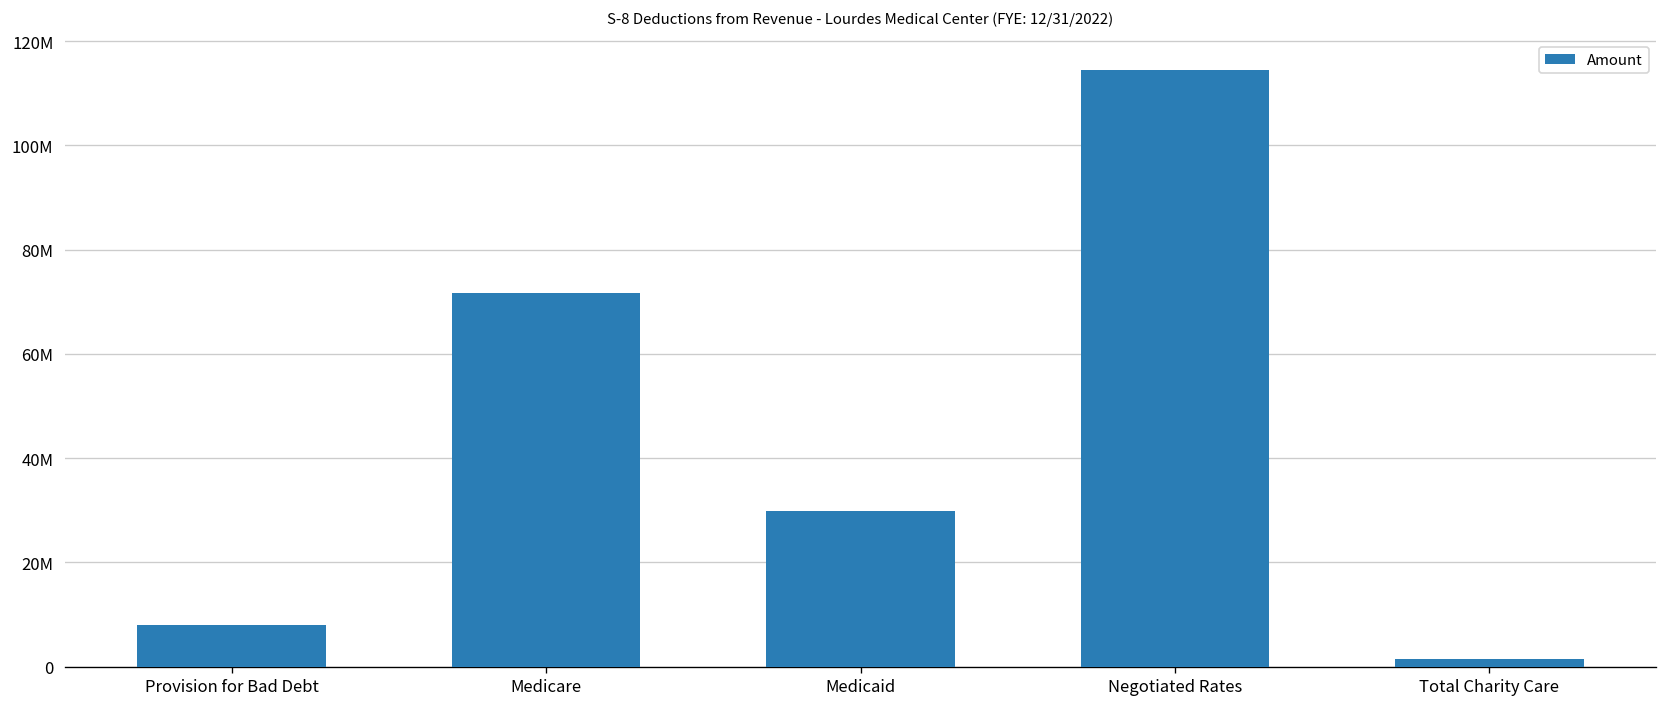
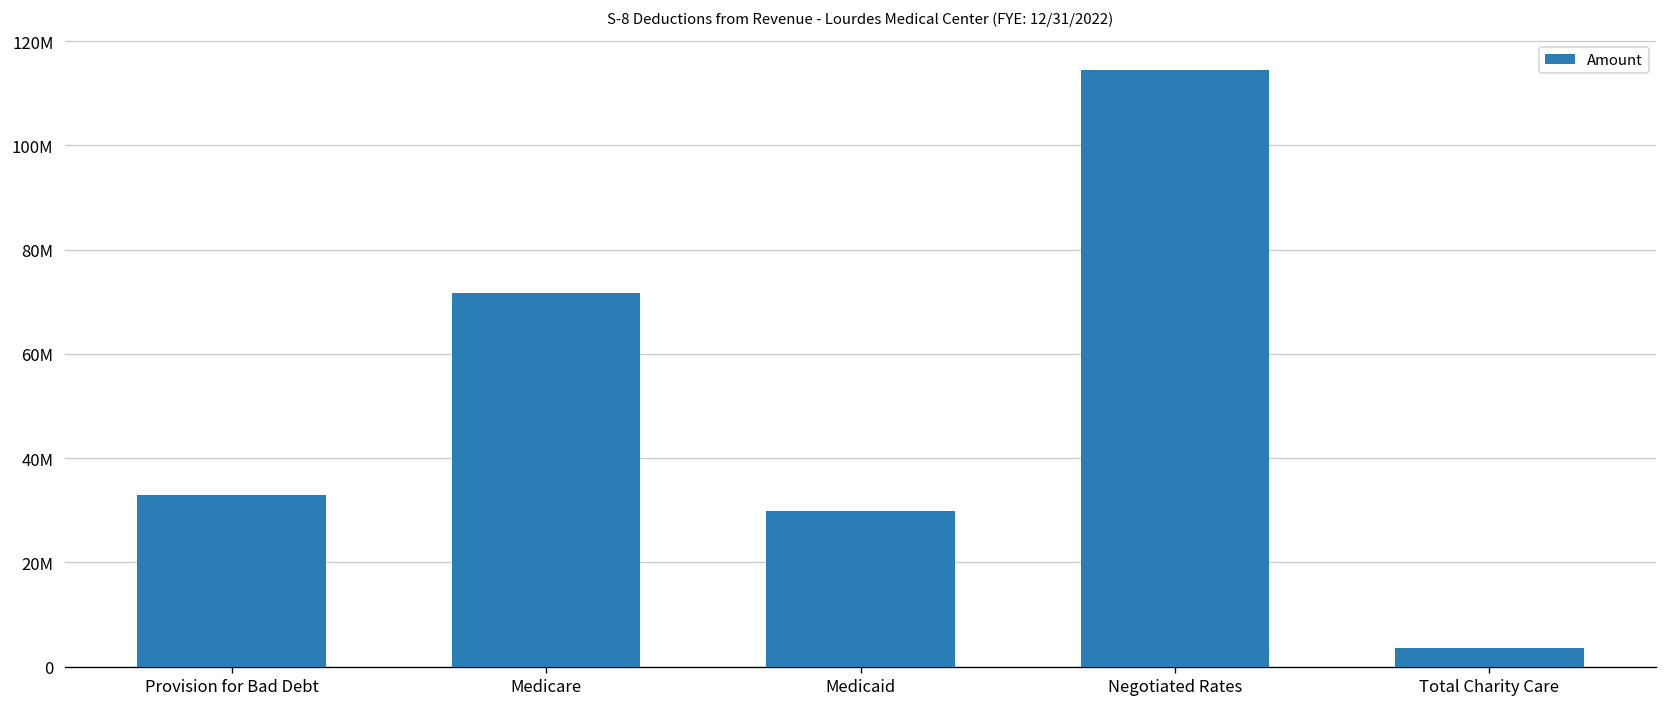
Provision for Bad Debt: 8000000 -> 33000000
Total Charity Care: 1000000 -> 4000000
